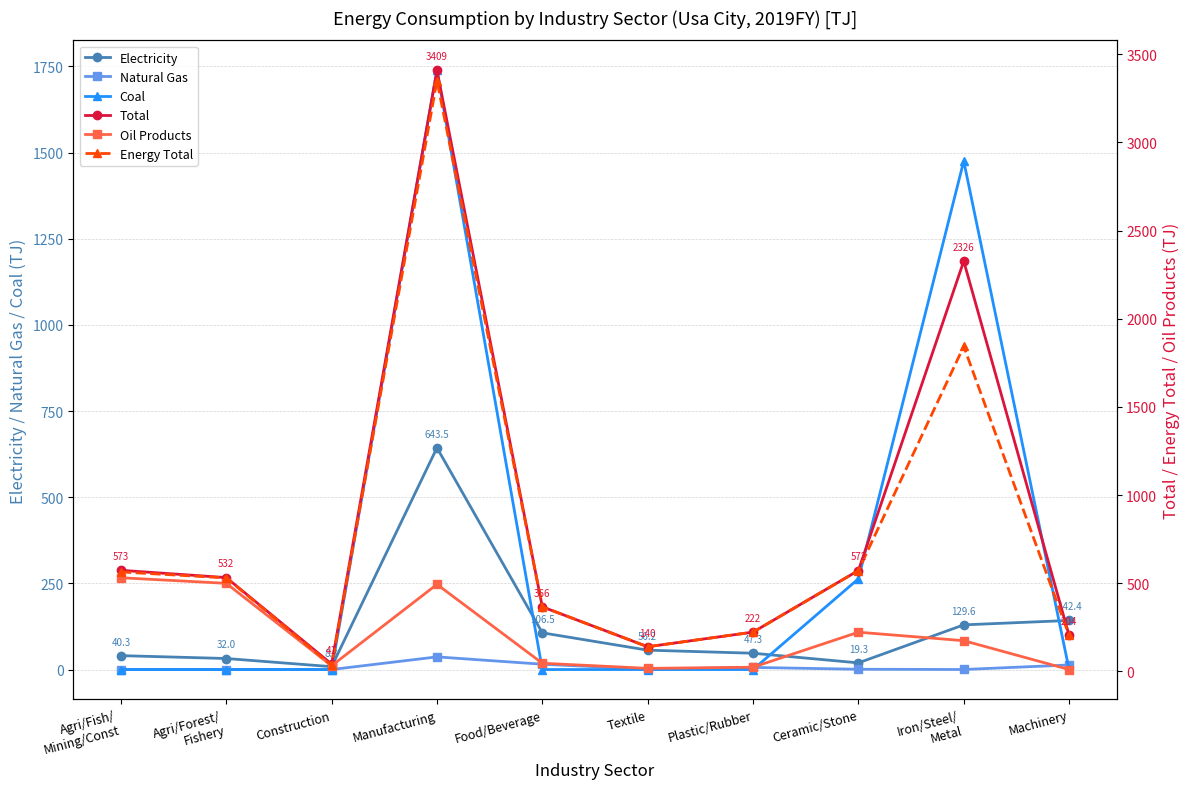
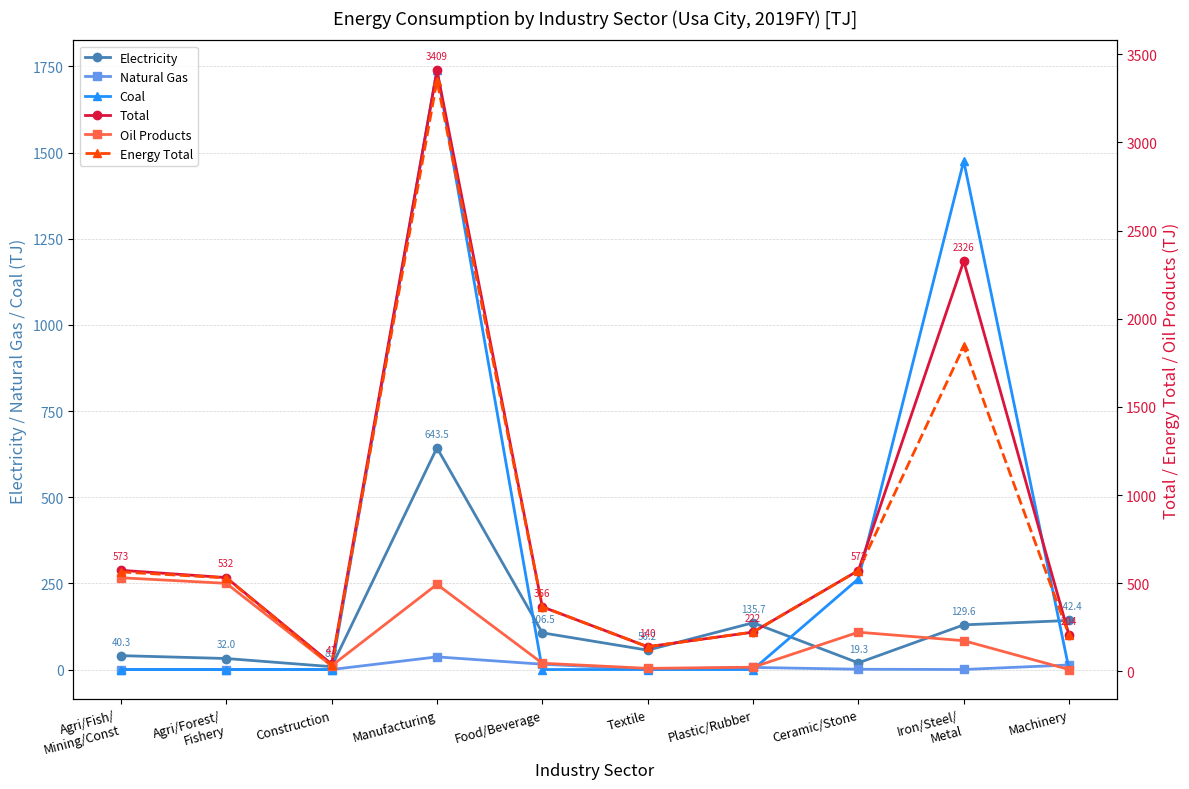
Electricity, Plastic/Rubber: 47.3 -> 135.7
